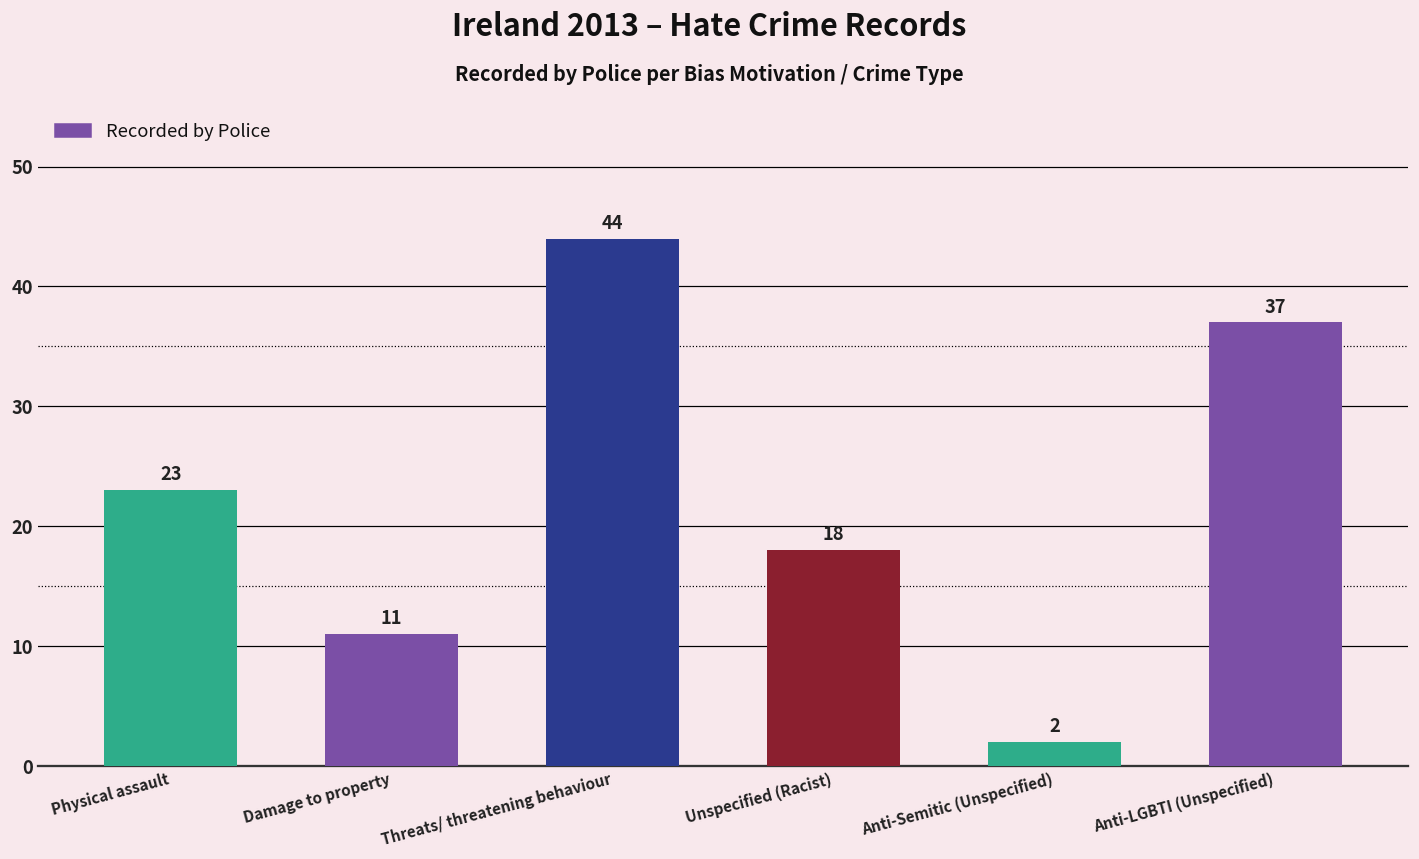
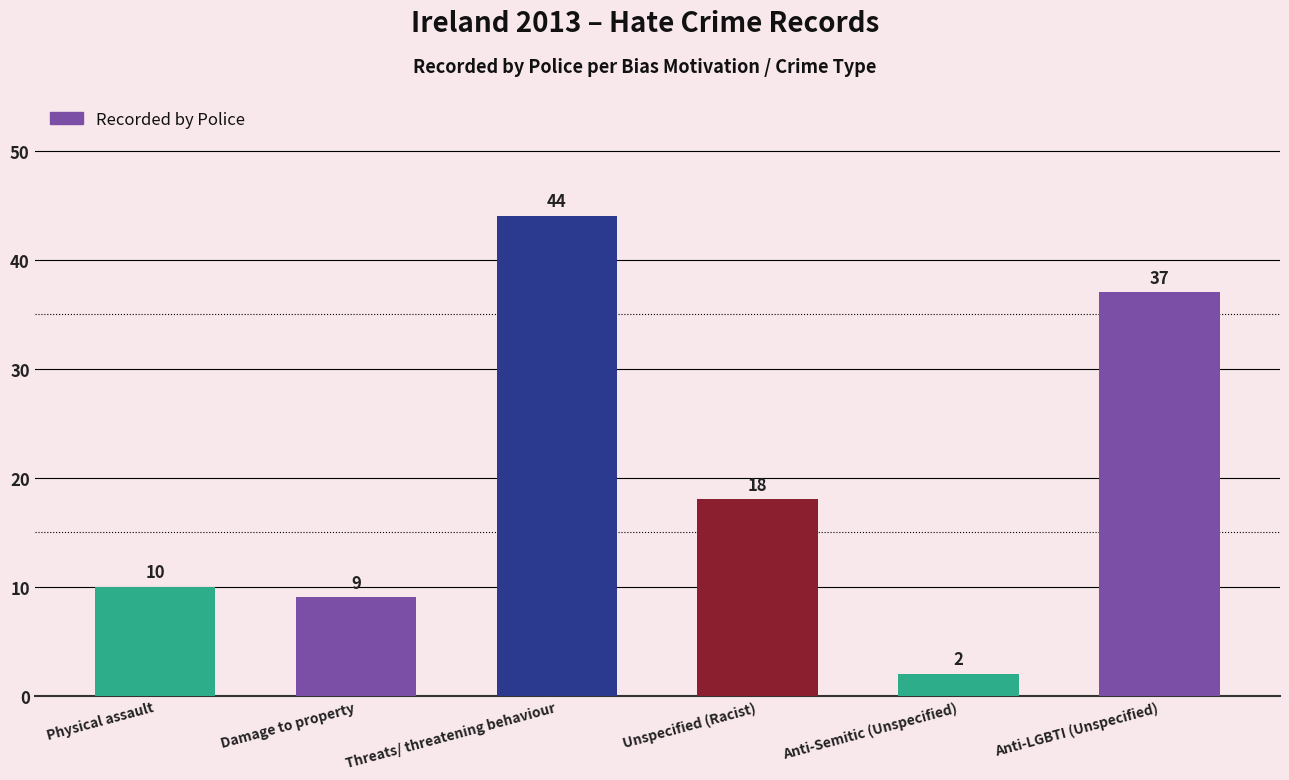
Physical assault: 23 -> 10
Damage to property: 11 -> 9
